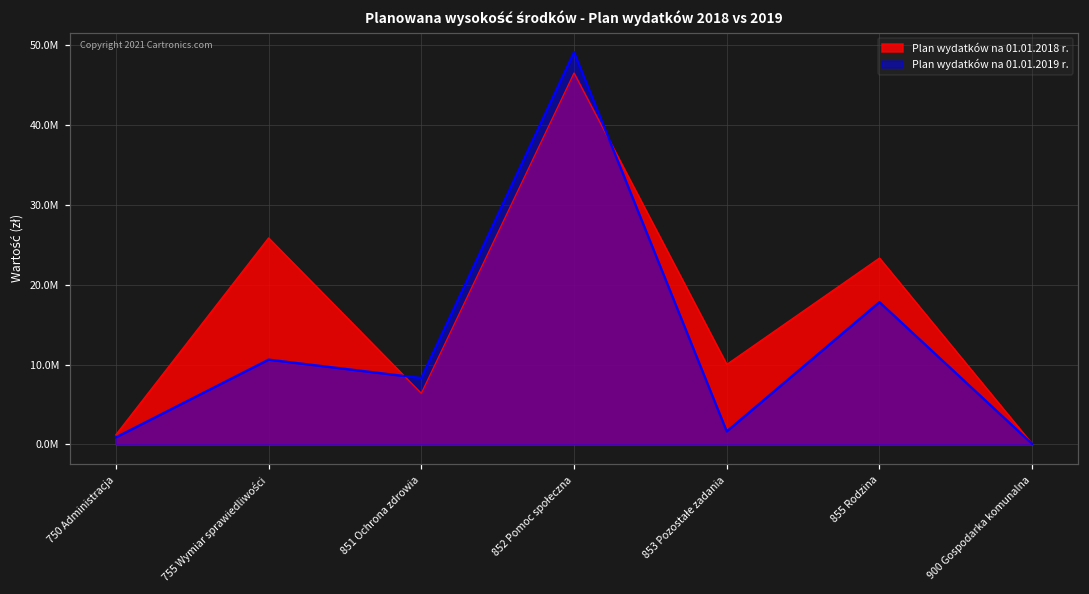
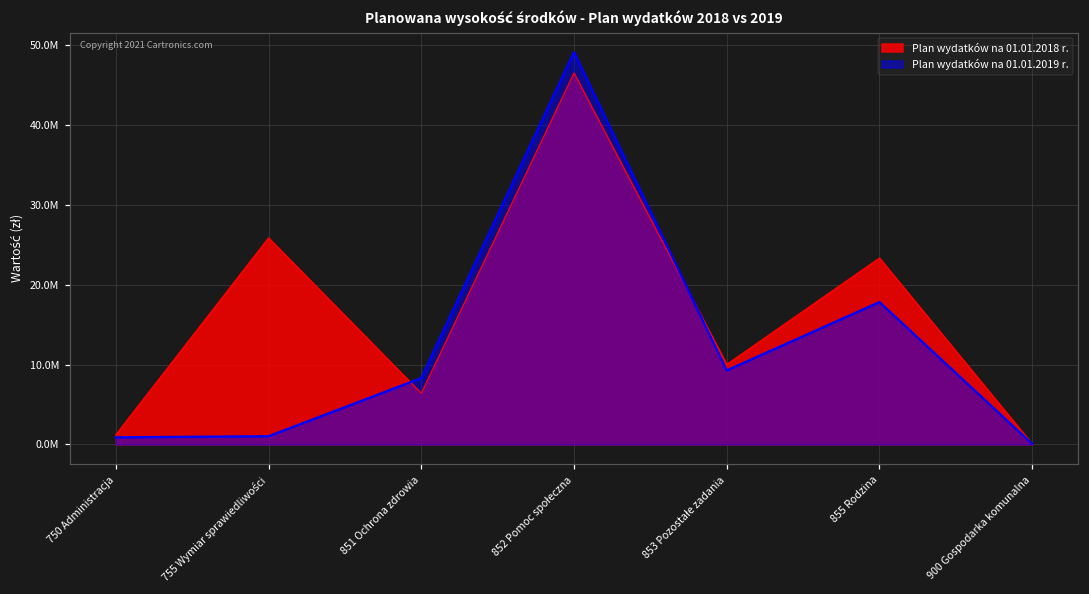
Plan wydatków na 01.01.2019 r., 755 Wymiar sprawiedliwości: 11000000 -> 1000000
Plan wydatków na 01.01.2019 r., 853 Pozostałe zadania: 2000000 -> 9000000
